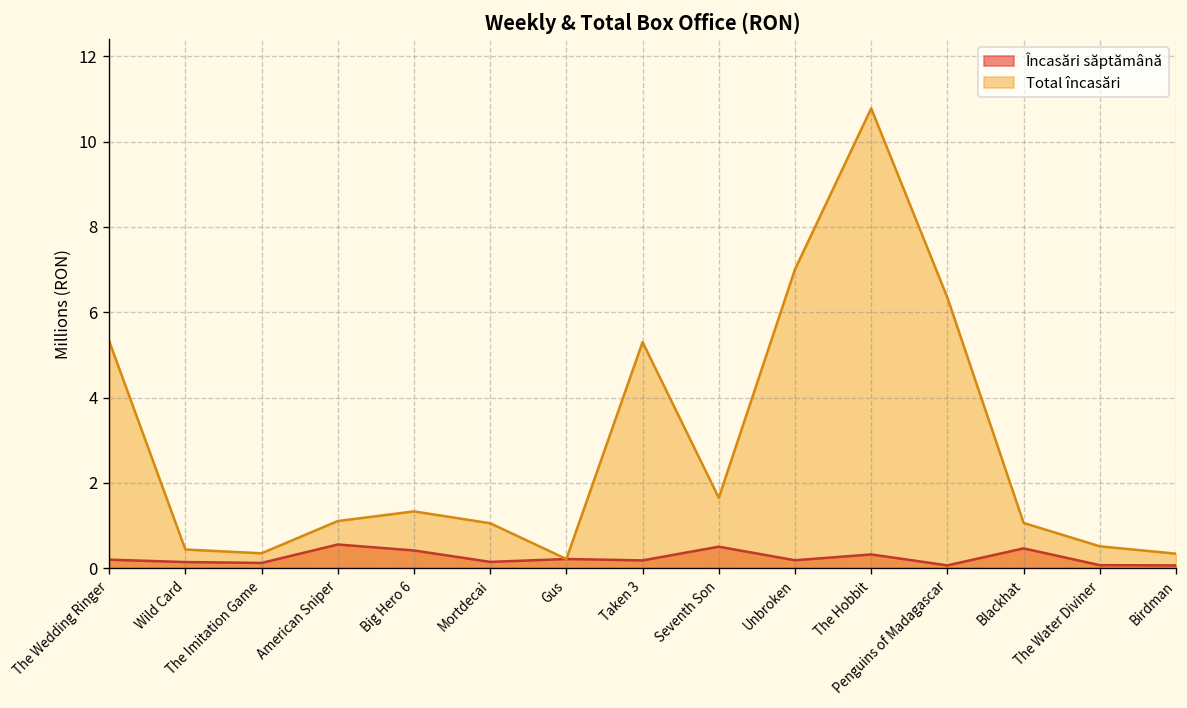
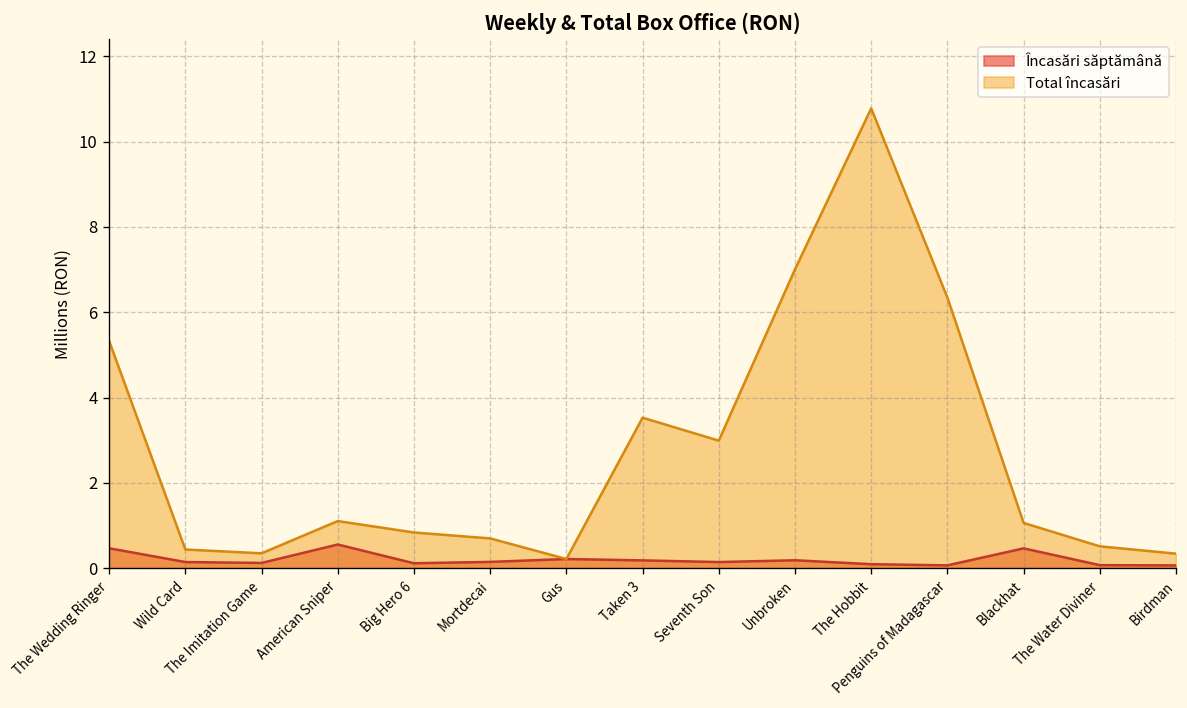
Încasări săptămână, The Wedding Ringer: 0.2 -> 0.5
Încasări săptămână, Big Hero 6: 0.4 -> 0.1
Total încasări, Big Hero 6: 1.3 -> 0.8
Total încasări, Mortdecai: 1.1 -> 0.7
Total încasări, Taken 3: 5.3 -> 3.5
Încasări săptămână, Seventh Son: 0.5 -> 0.1
Total încasări, Seventh Son: 1.6 -> 3.0
Încasări săptămână, The Hobbit: 0.3 -> 0.1
